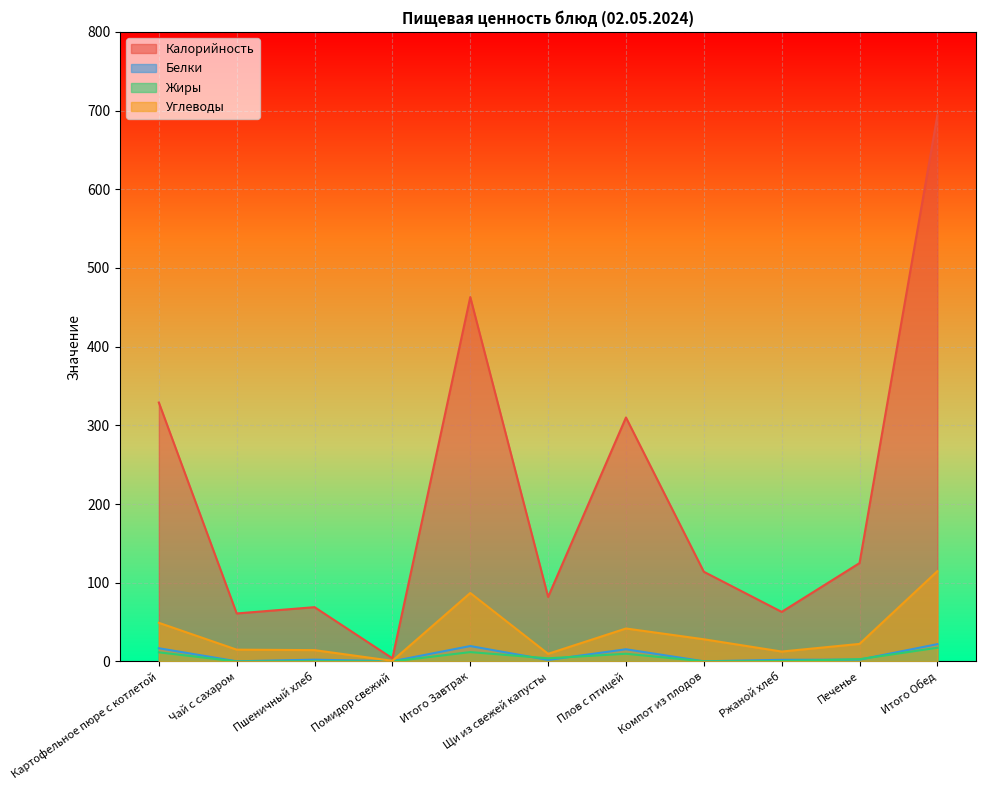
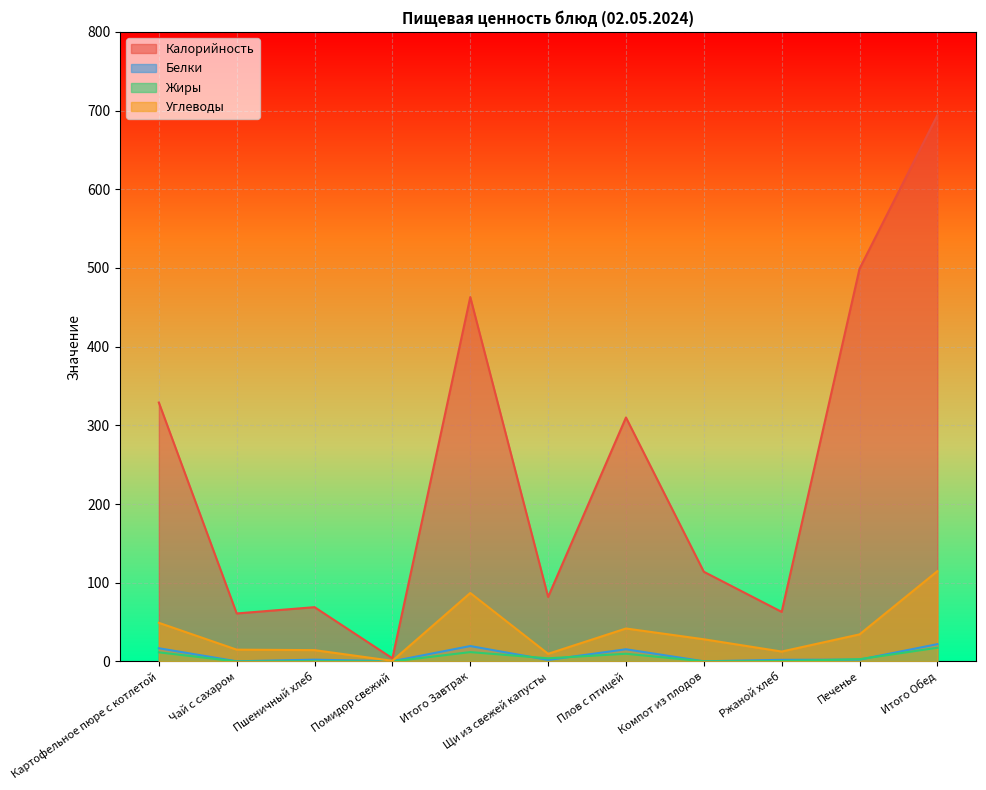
Калорийность, Печенье: 130 -> 500
Углеводы, Печенье: 20 -> 30
